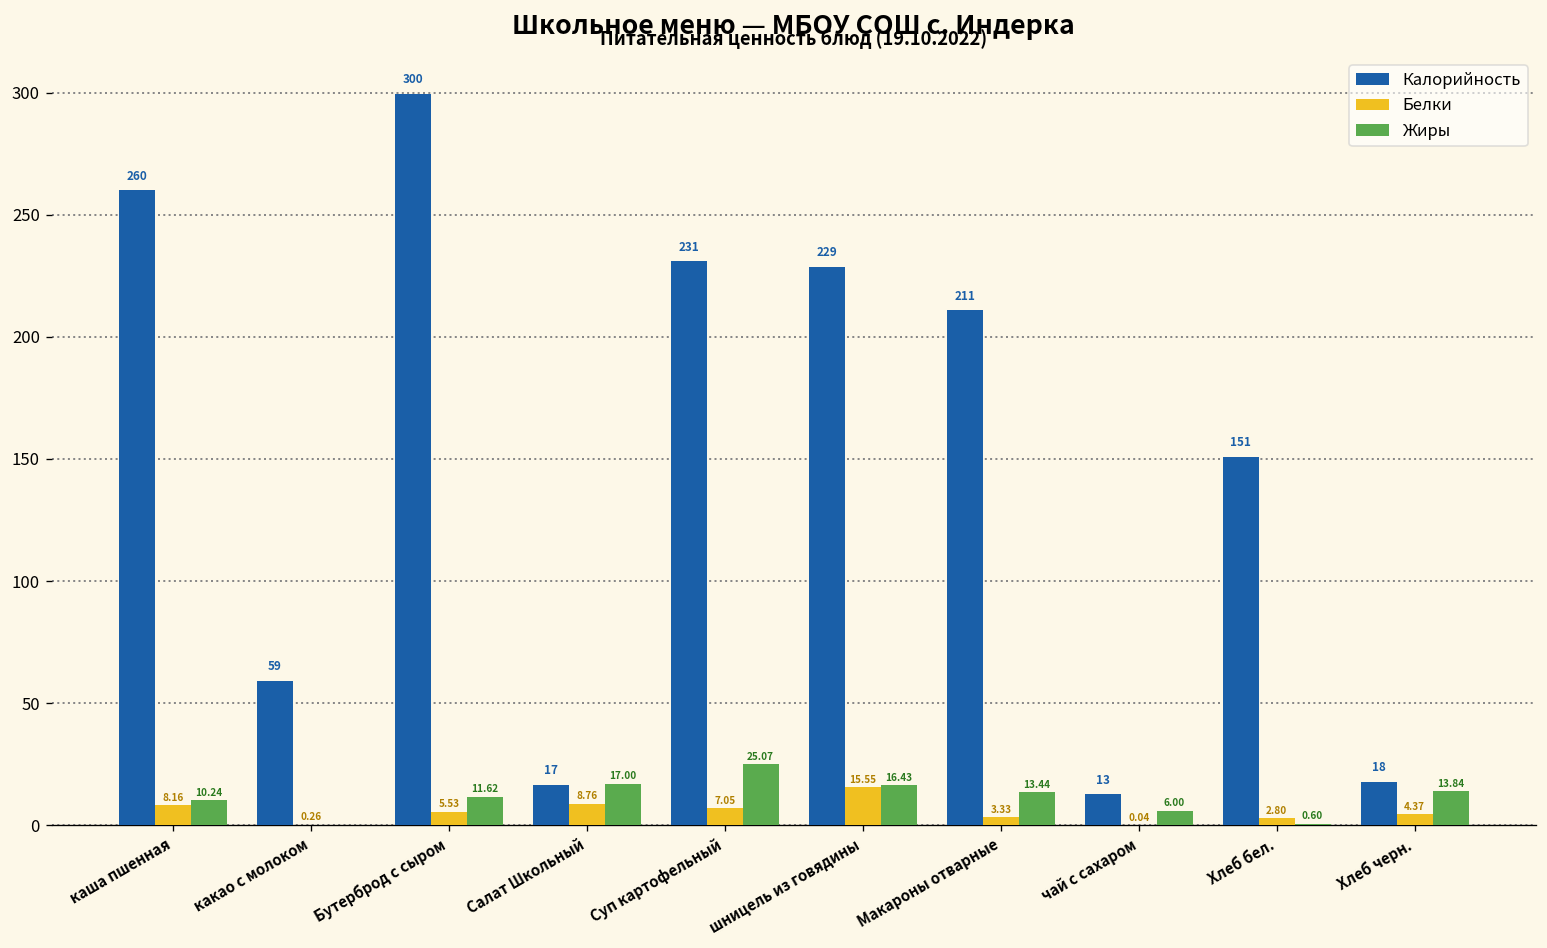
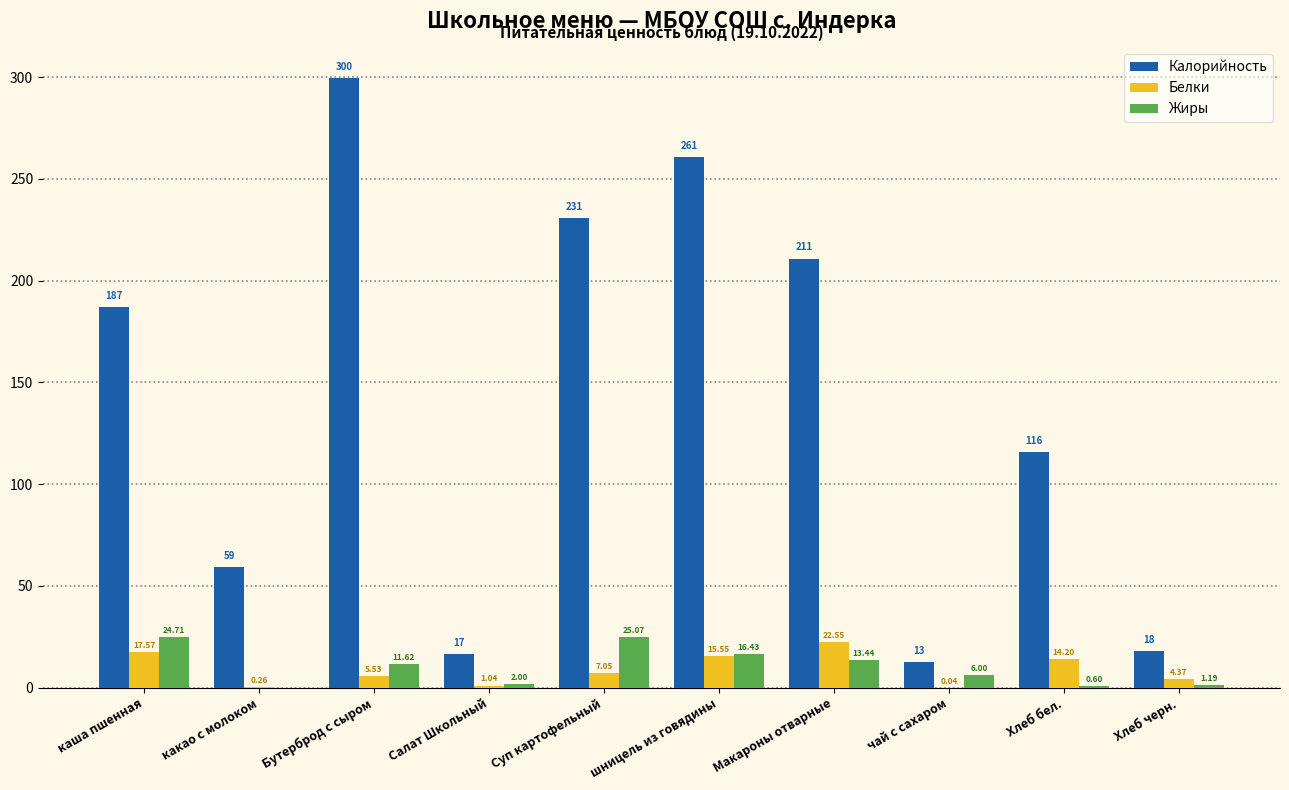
Калорийность, каша пшенная: 260 -> 187
Белки, каша пшенная: 8.16 -> 17.57
Жиры, каша пшенная: 10.24 -> 24.71
Белки, Салат Школьный: 8.76 -> 1.04
Жиры, Салат Школьный: 17.00 -> 2.00
Калорийность, шницель из говядины: 229 -> 261
Белки, Макароны отварные: 3.33 -> 22.55
Калорийность, Хлеб бел.: 151 -> 116
Белки, Хлеб бел.: 2.80 -> 14.20
Жиры, Хлеб черн.: 13.84 -> 1.19
